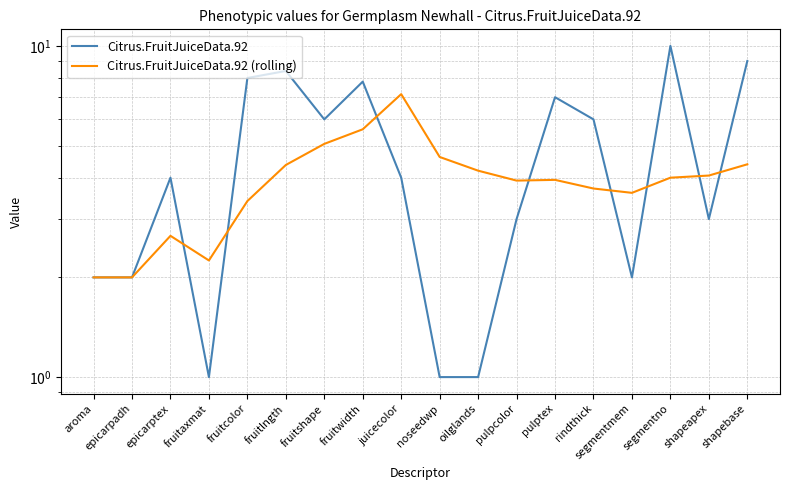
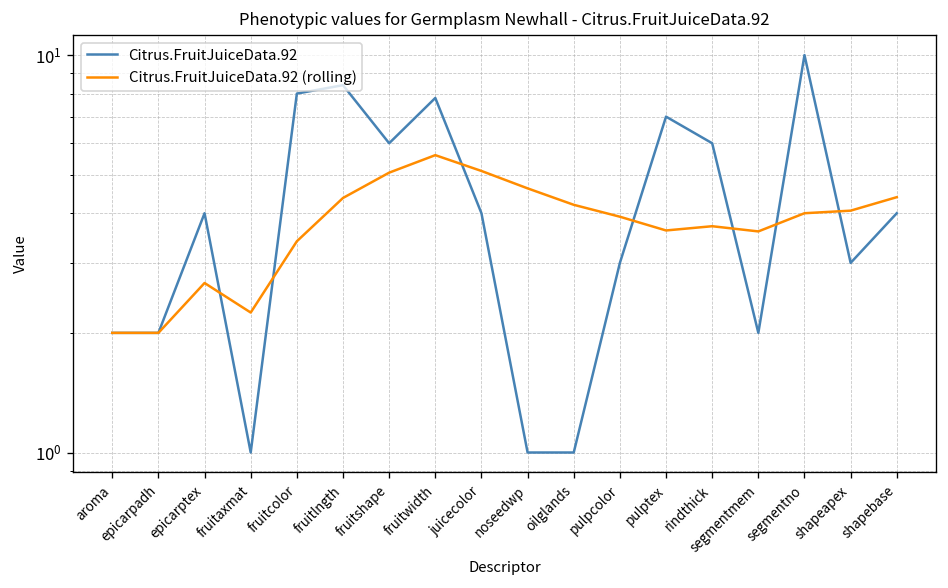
Citrus.FruitJuiceData.92 (rolling), juicecolor: 7.2 -> 5.1
Citrus.FruitJuiceData.92 (rolling), pulptex: 3.9 -> 3.6
Citrus.FruitJuiceData.92, shapebase: 9 -> 4
